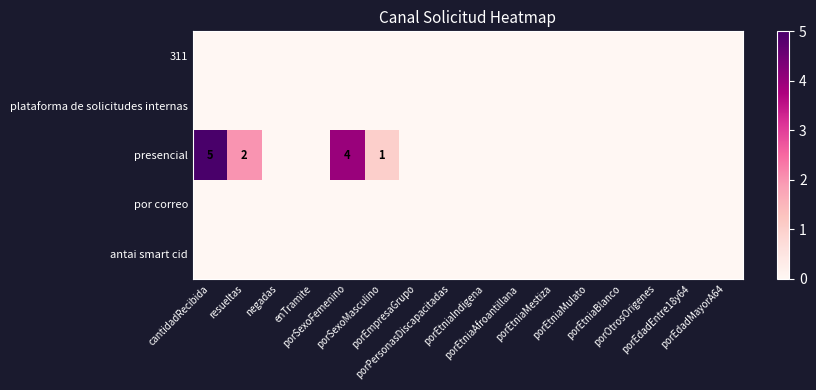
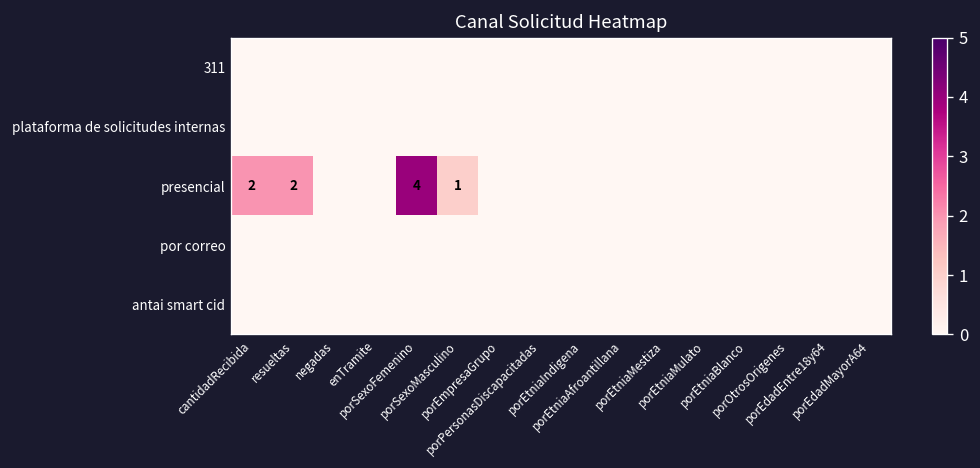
presencial, cantidadRecibida: 5 -> 2
